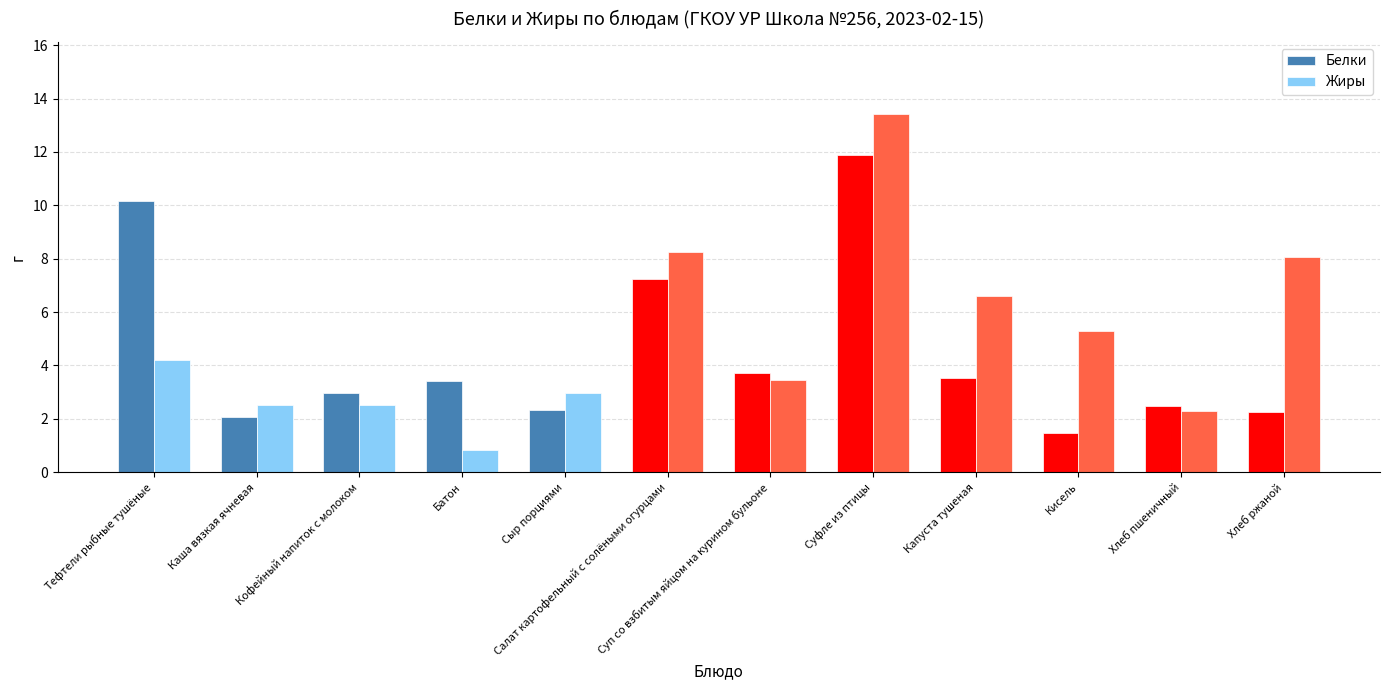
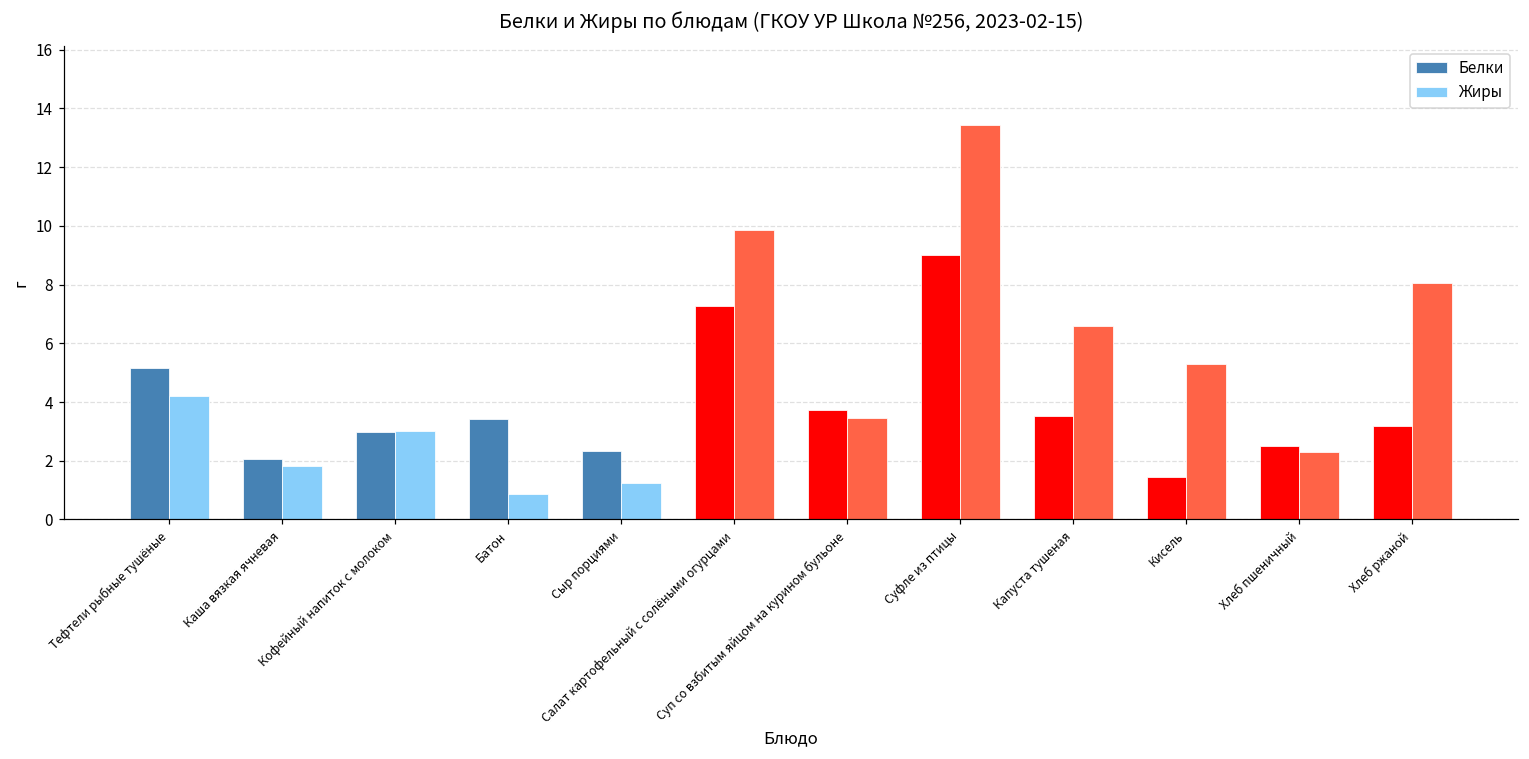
Белки, Тефтели рыбные тушёные: 10.2 -> 5.1
Жиры, Каша вязкая ячневая: 2.5 -> 1.8
Жиры, Кофейный напиток с молоком: 2.5 -> 3.0
Жиры, Сыр порциями: 3.0 -> 1.2
Жиры, Салат картофельный с солёными огурцами: 8.2 -> 9.9
Белки, Суфле из птицы: 11.9 -> 9.0
Белки, Хлеб ржаной: 2.3 -> 3.2
